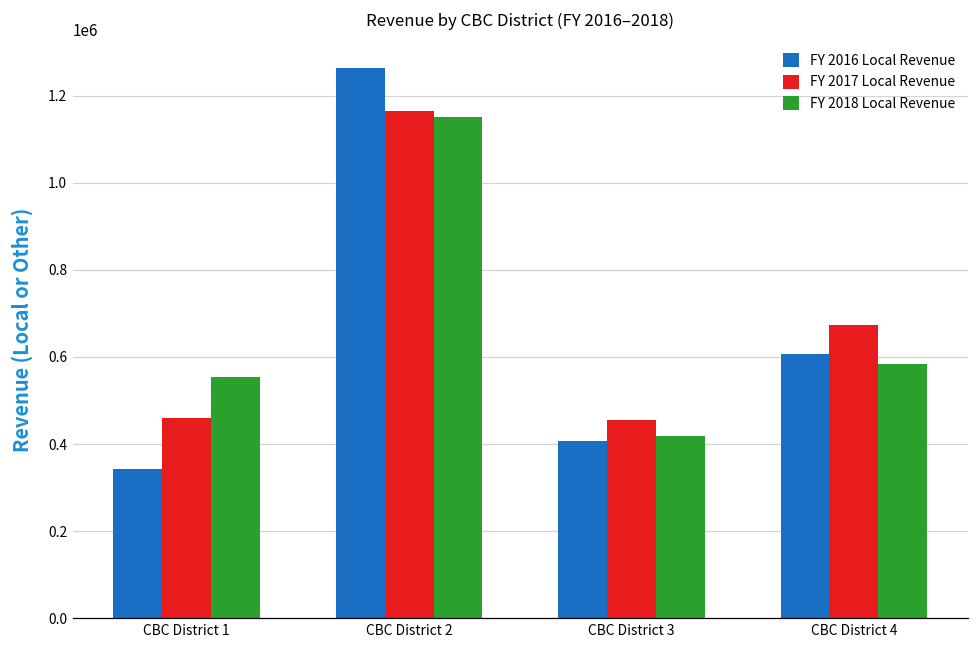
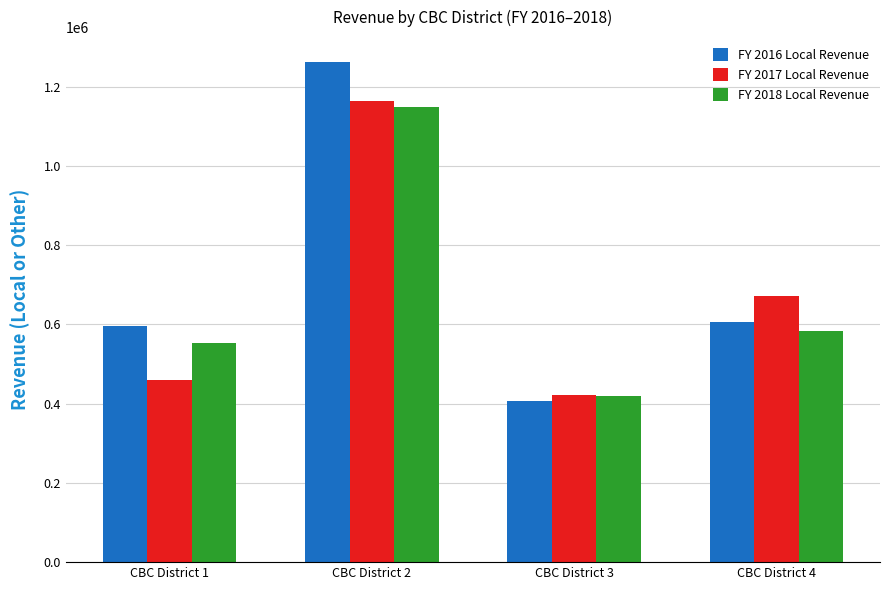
FY 2016 Local Revenue, CBC District 1: 340000 -> 600000
FY 2017 Local Revenue, CBC District 3: 450000 -> 420000
